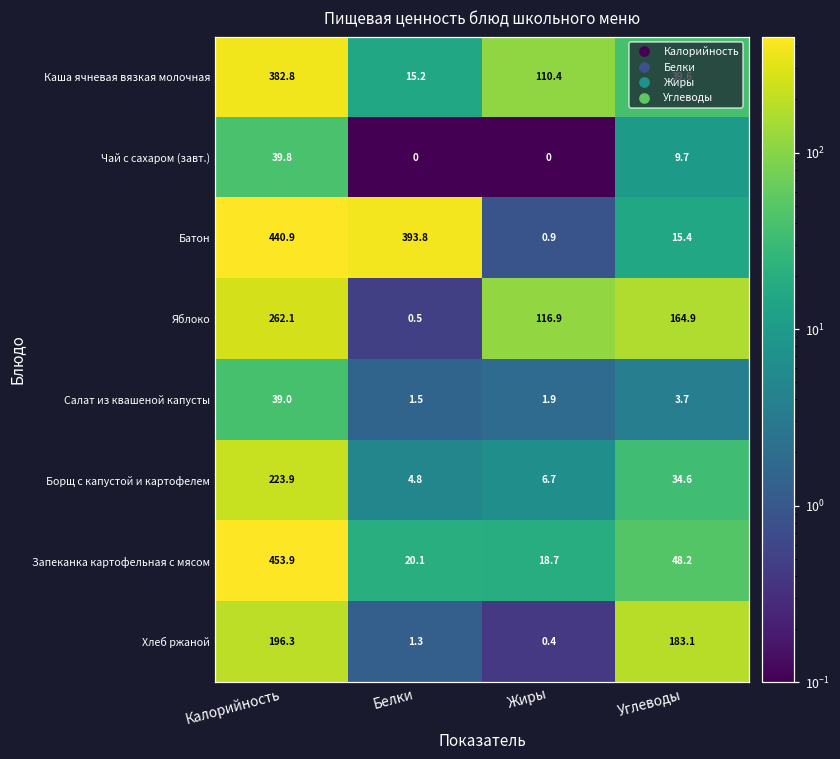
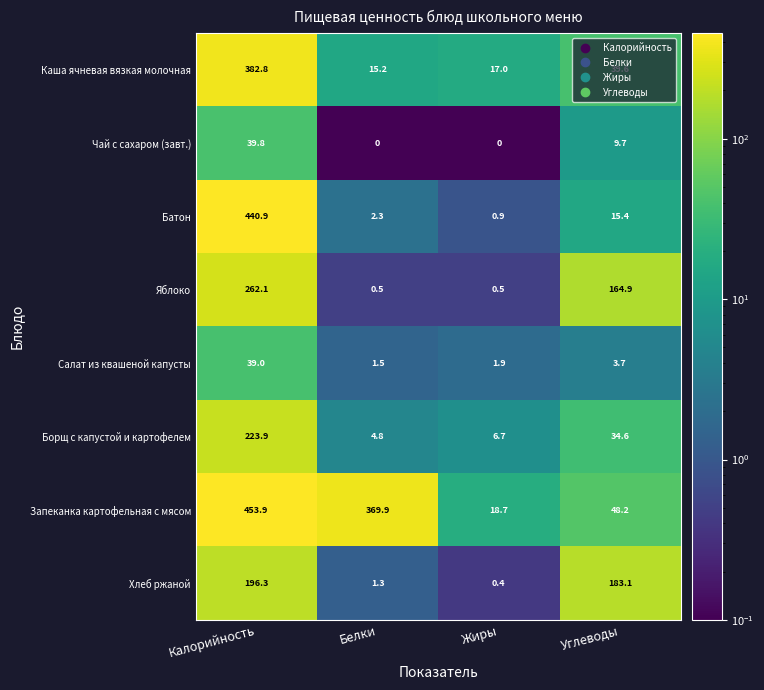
Каша ячневая вязкая молочная, Жиры: 110.4 -> 17.0
Батон, Белки: 393.8 -> 2.3
Яблоко, Жиры: 116.9 -> 0.5
Запеканка картофельная с мясом, Белки: 20.1 -> 369.9
